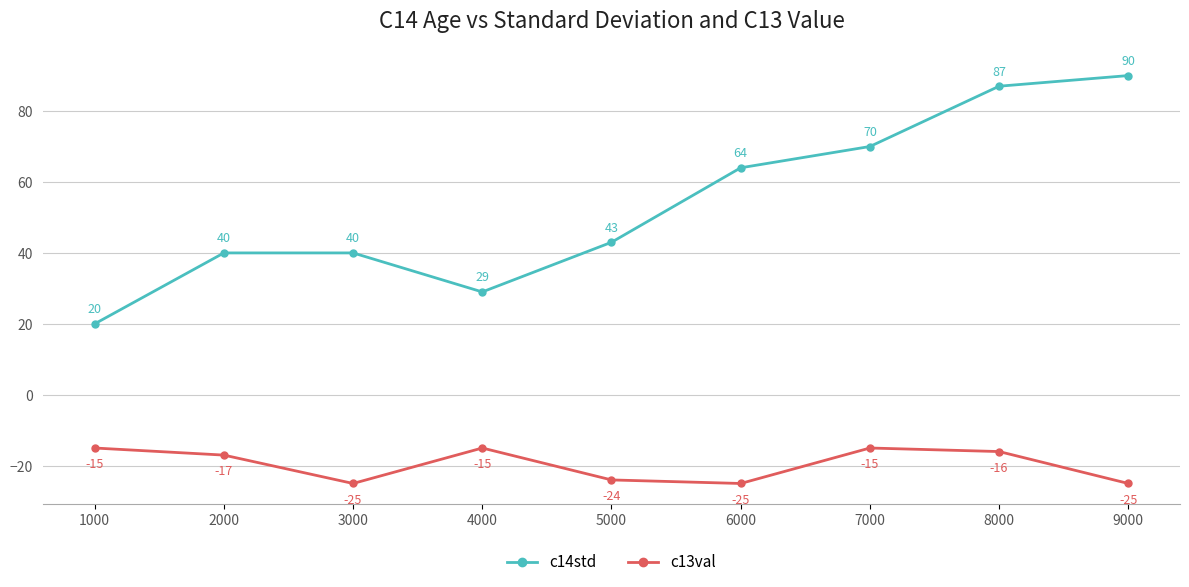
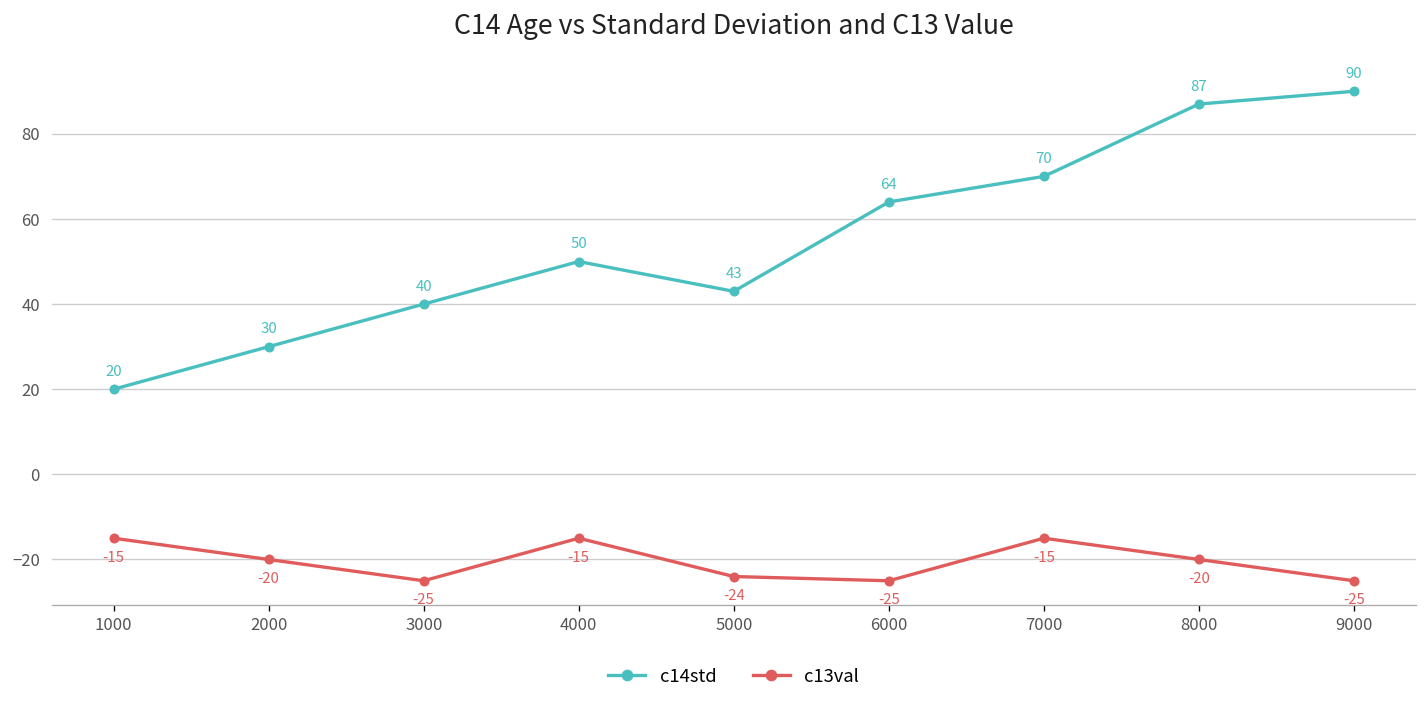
c14std, 2000: 40 -> 30
c13val, 2000: -17 -> -20
c14std, 4000: 29 -> 50
c13val, 8000: -16 -> -20
